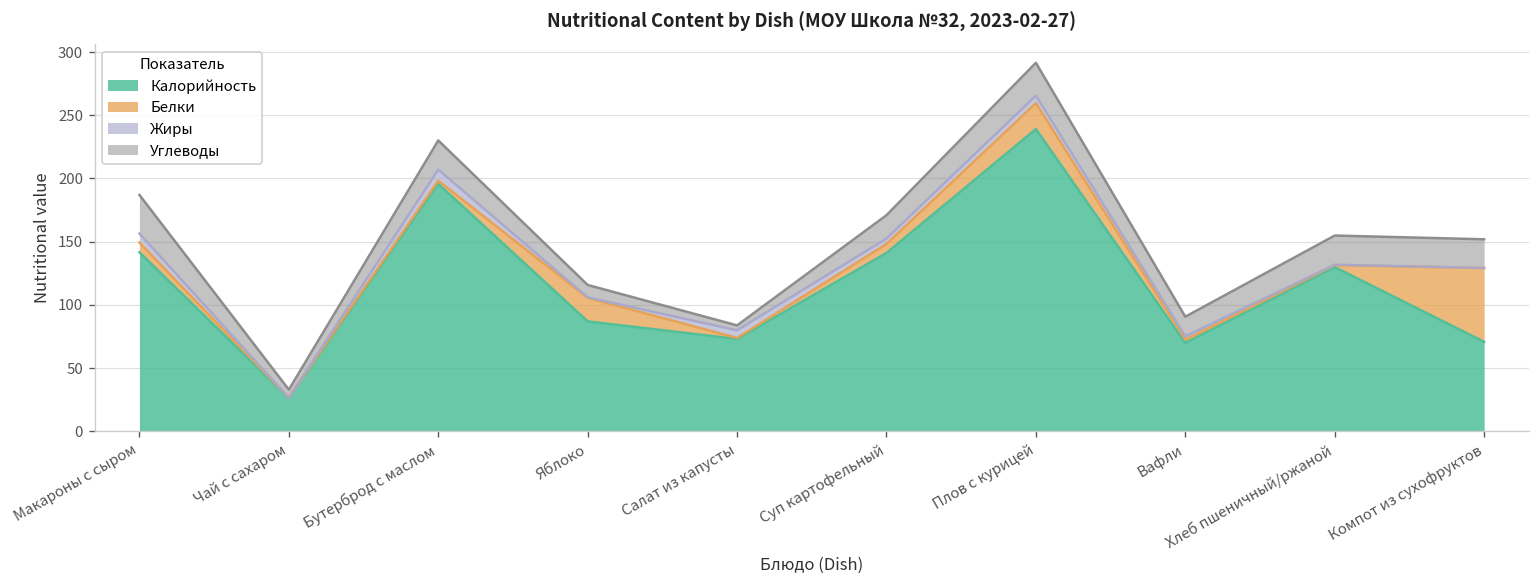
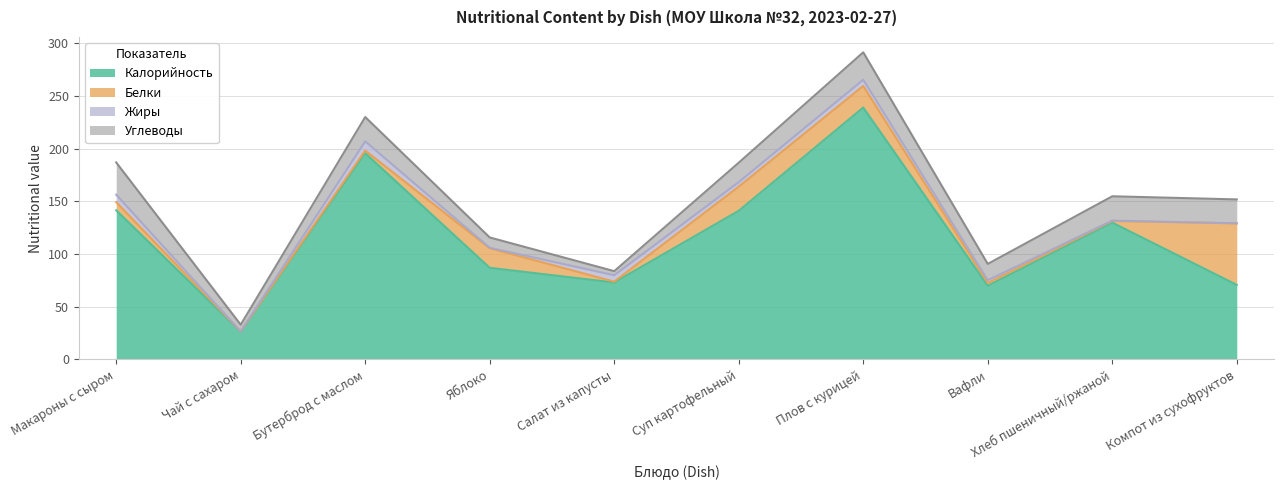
Белки, Суп картофельный: 7 -> 23
